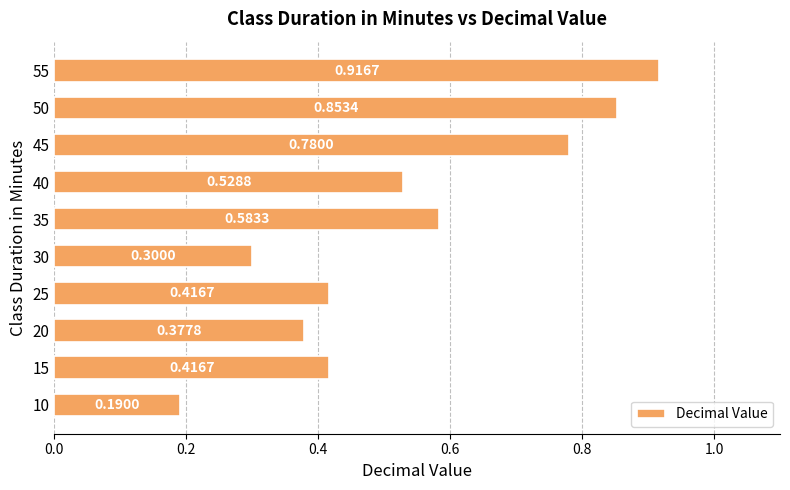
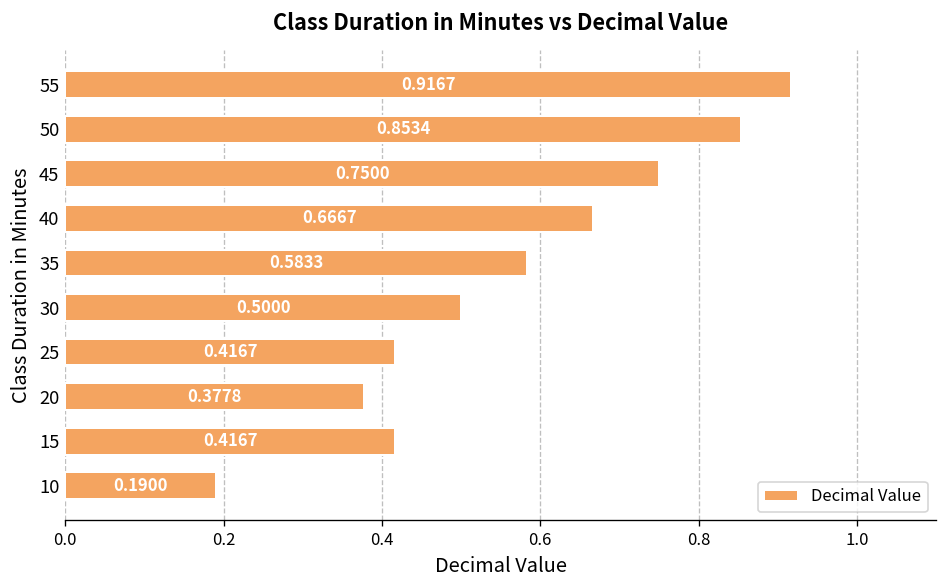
45: 0.7800 -> 0.7500
40: 0.5288 -> 0.6667
30: 0.3000 -> 0.5000
